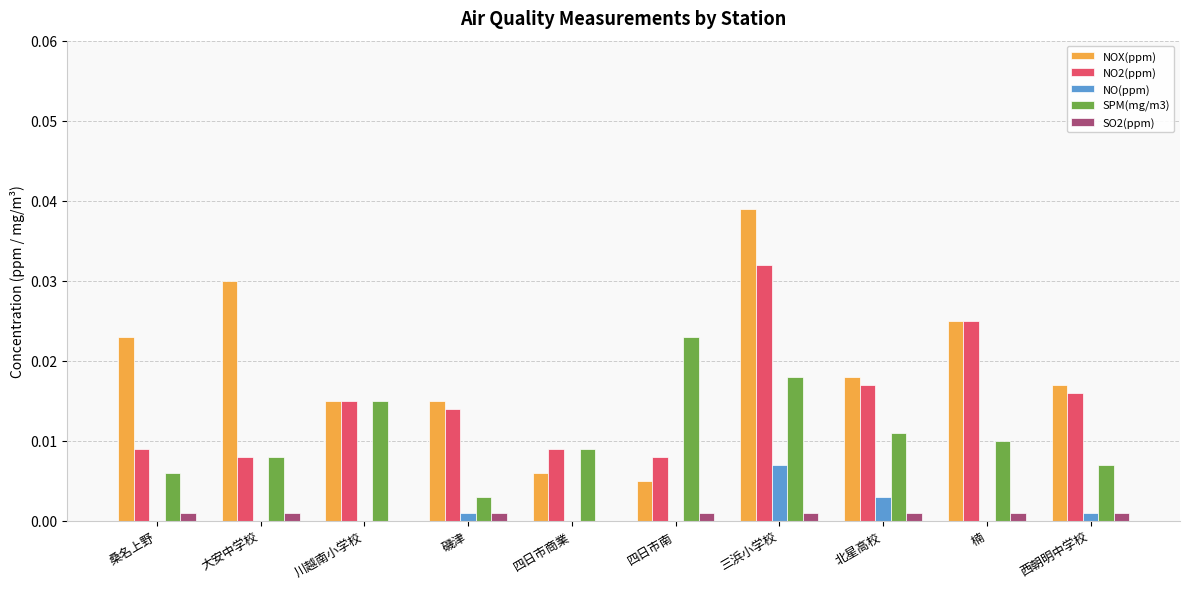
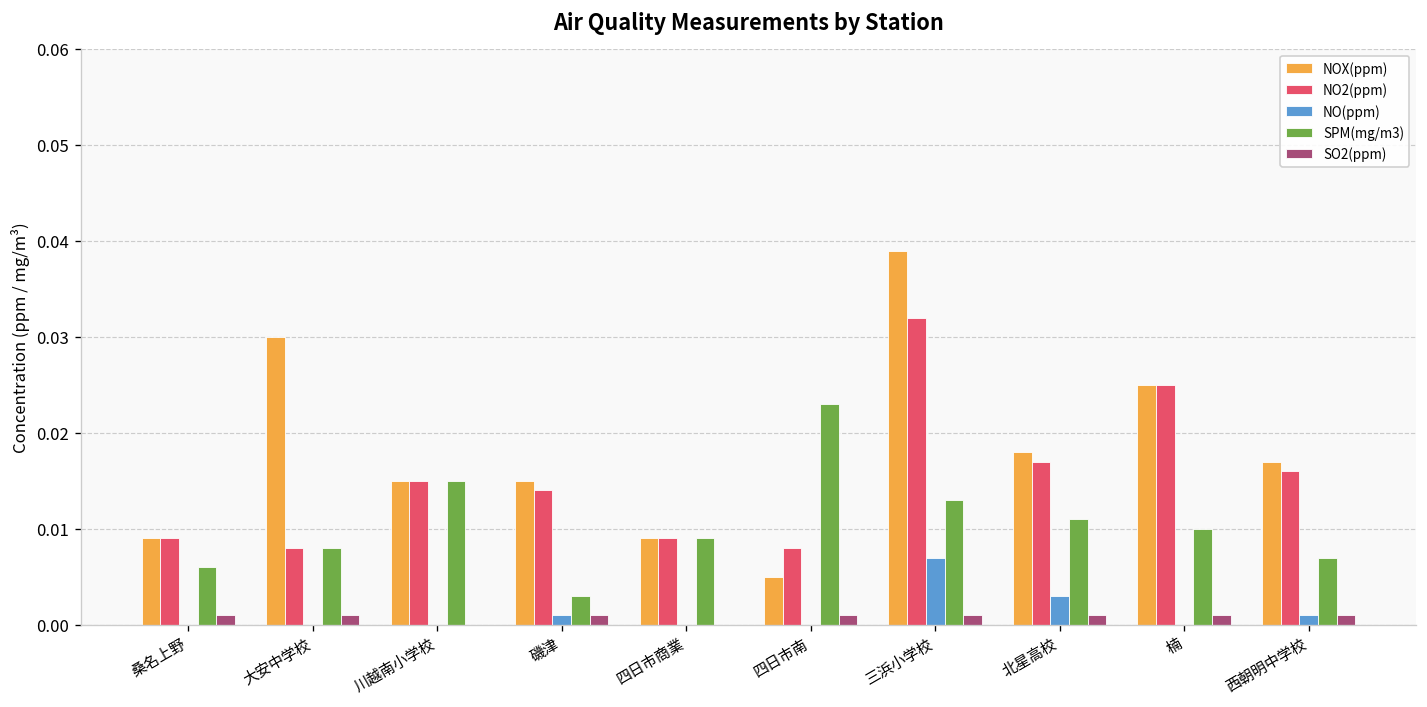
NOX(ppm), 桑名上野: 0.023 -> 0.009
NOX(ppm), 四日市商業: 0.006 -> 0.009
SPM(mg/m3), 三浜小学校: 0.018 -> 0.013
